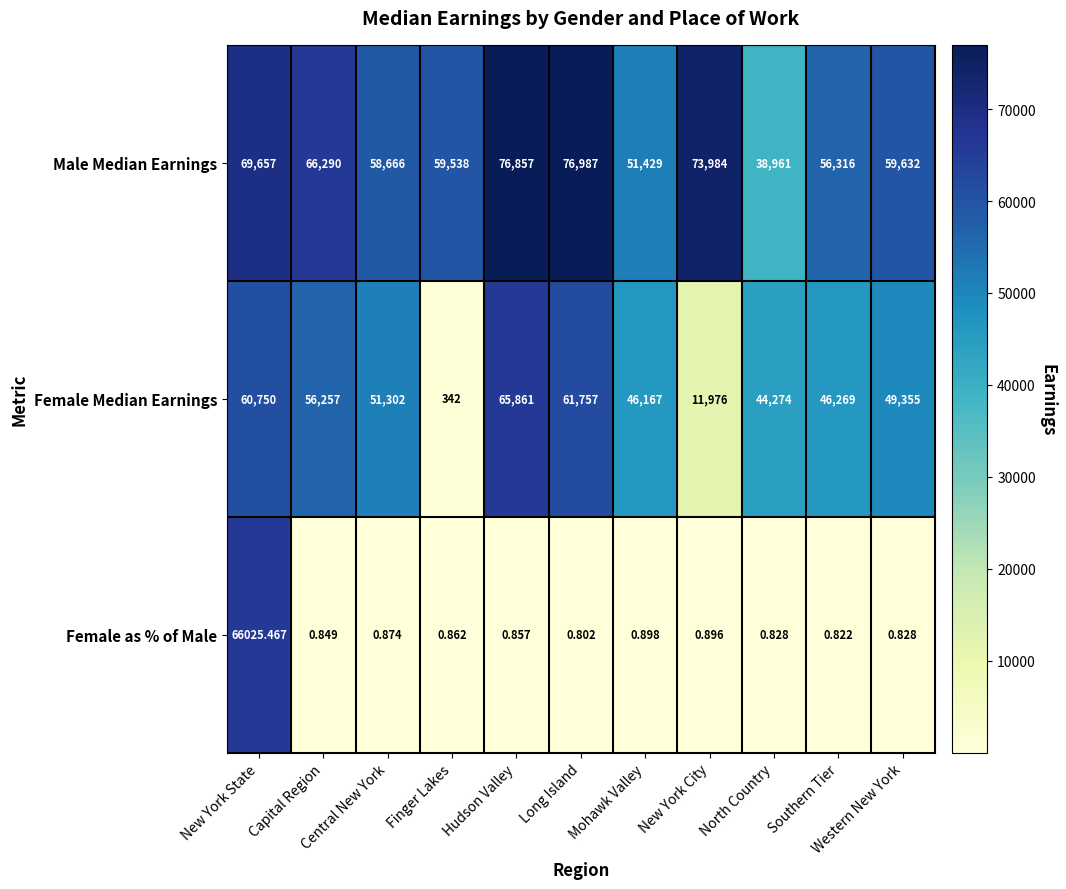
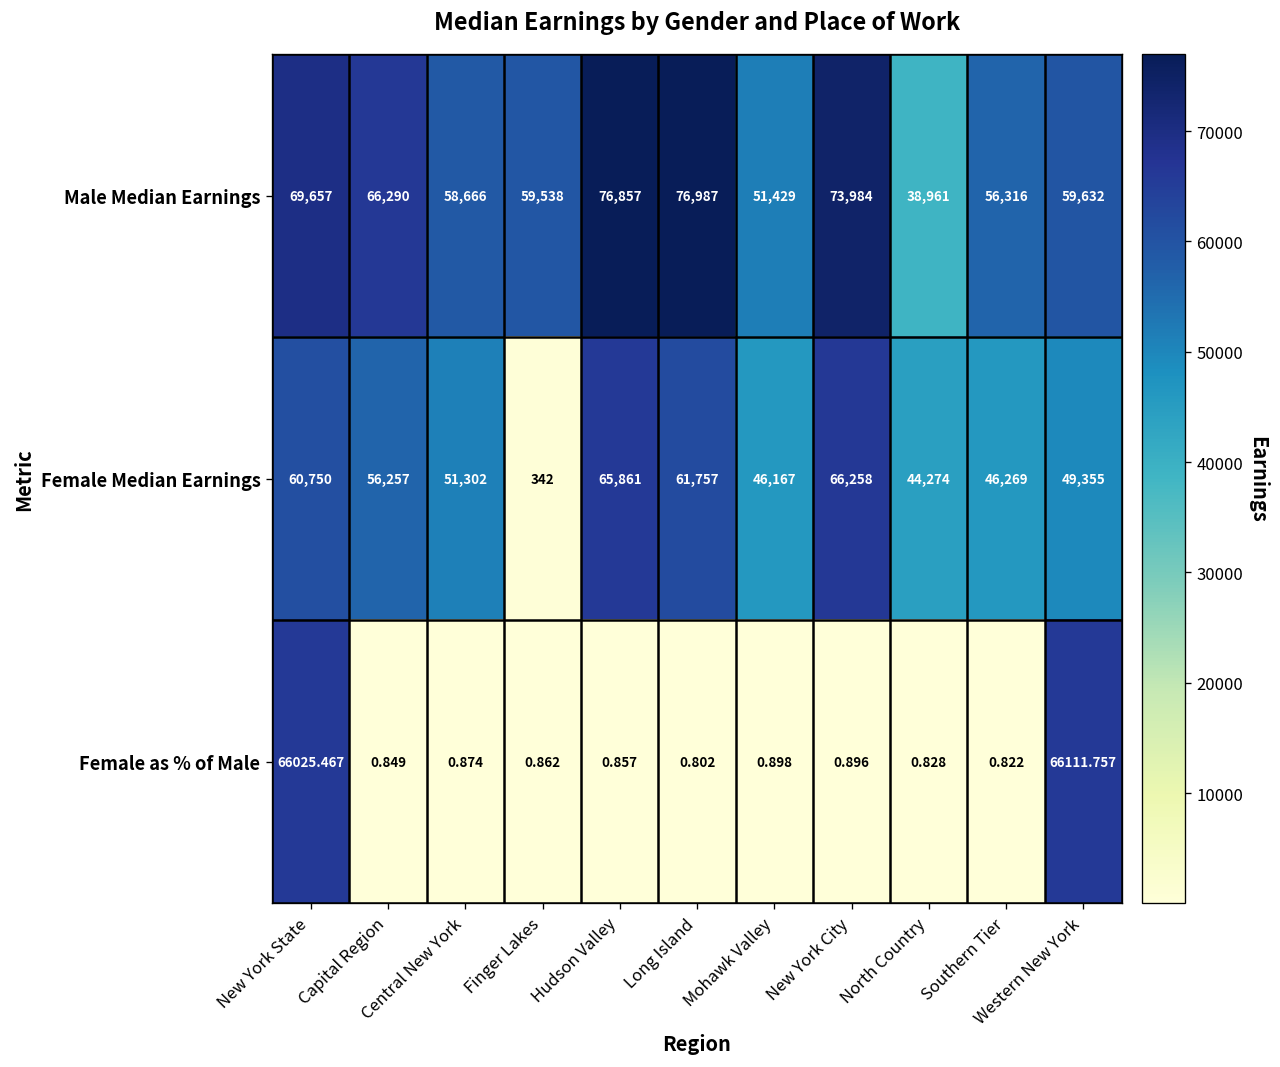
Female Median Earnings, New York City: 11,976 -> 66,258
Female as % of Male, Western New York: 0.828 -> 66111.757
